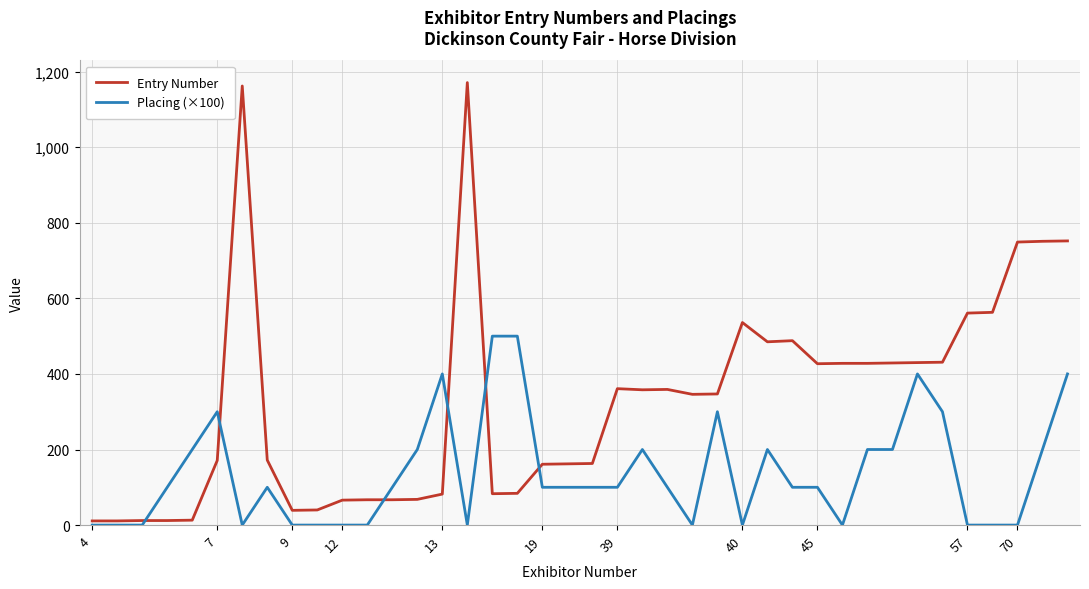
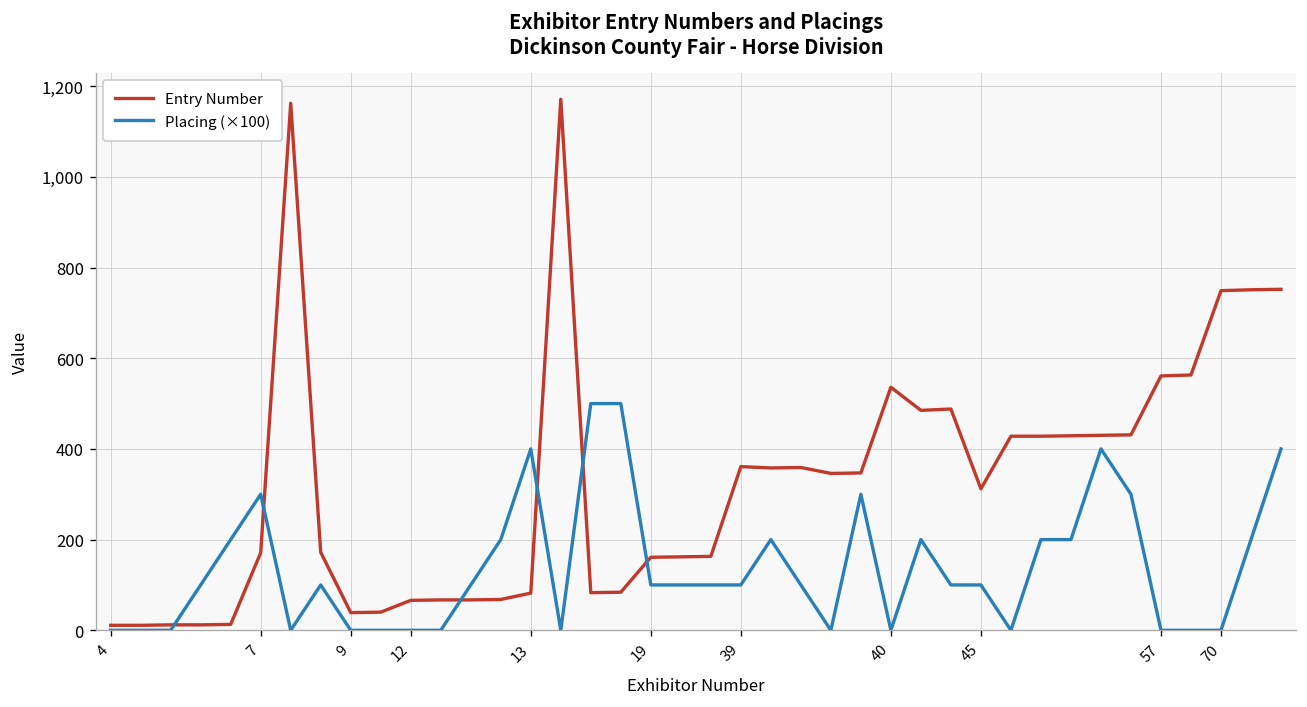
Entry Number, 45: 430 -> 310
